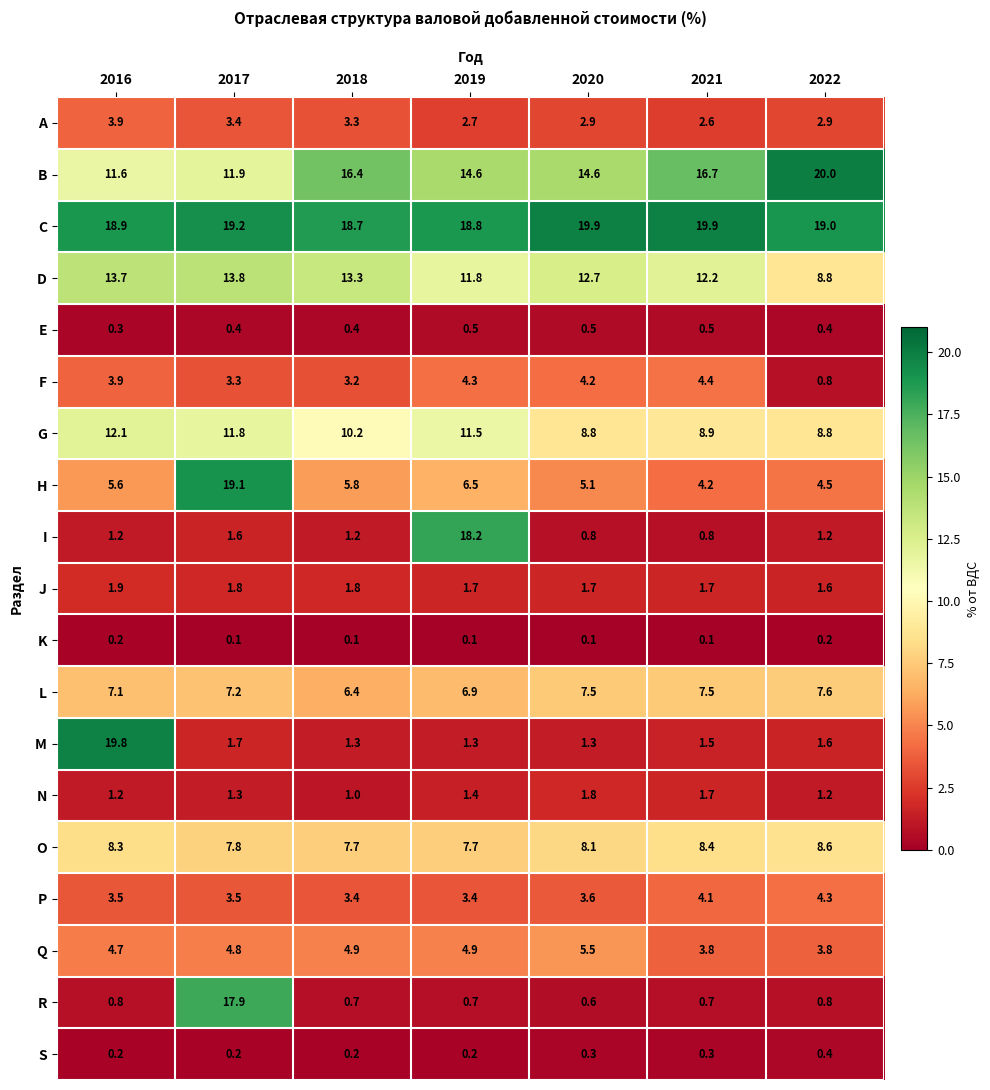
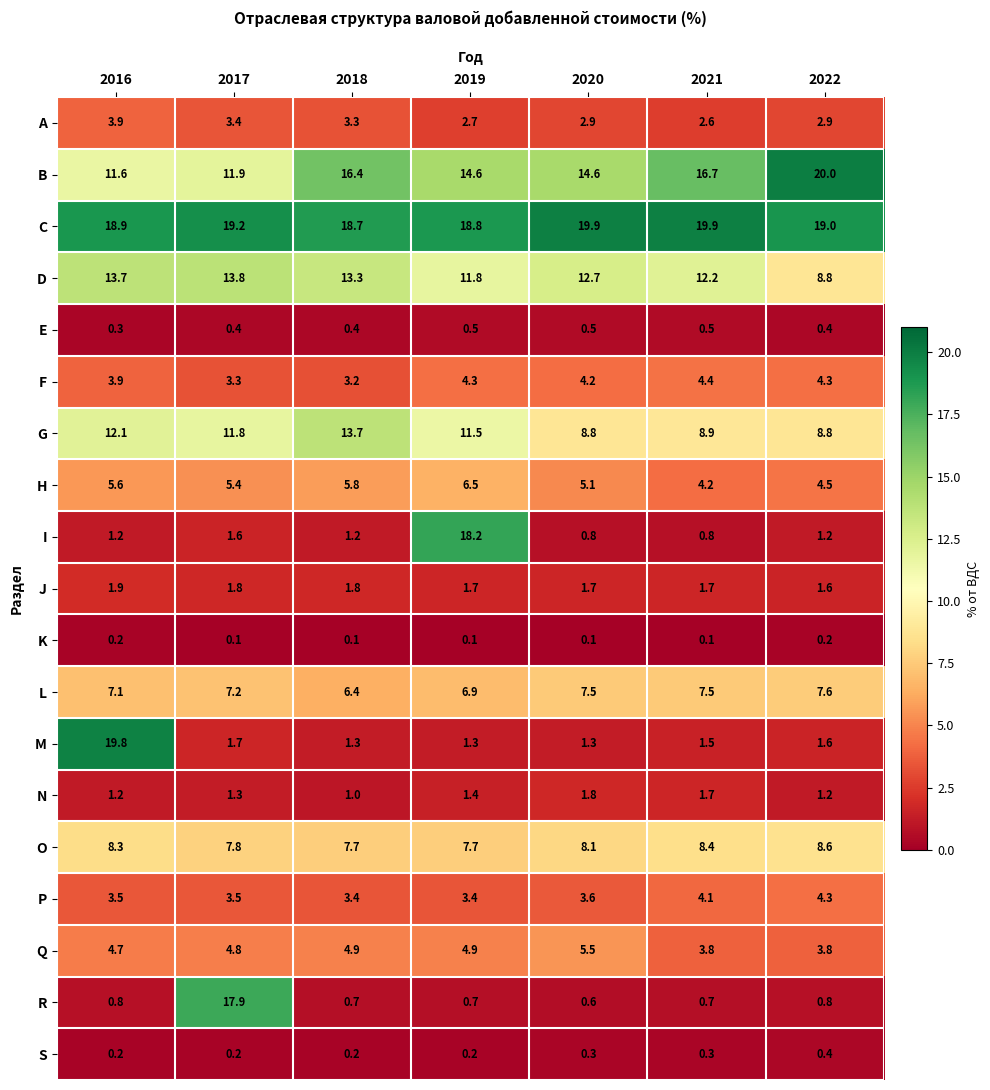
F, 2022: 0.8 -> 4.3
G, 2018: 10.2 -> 13.7
H, 2017: 19.1 -> 5.4
